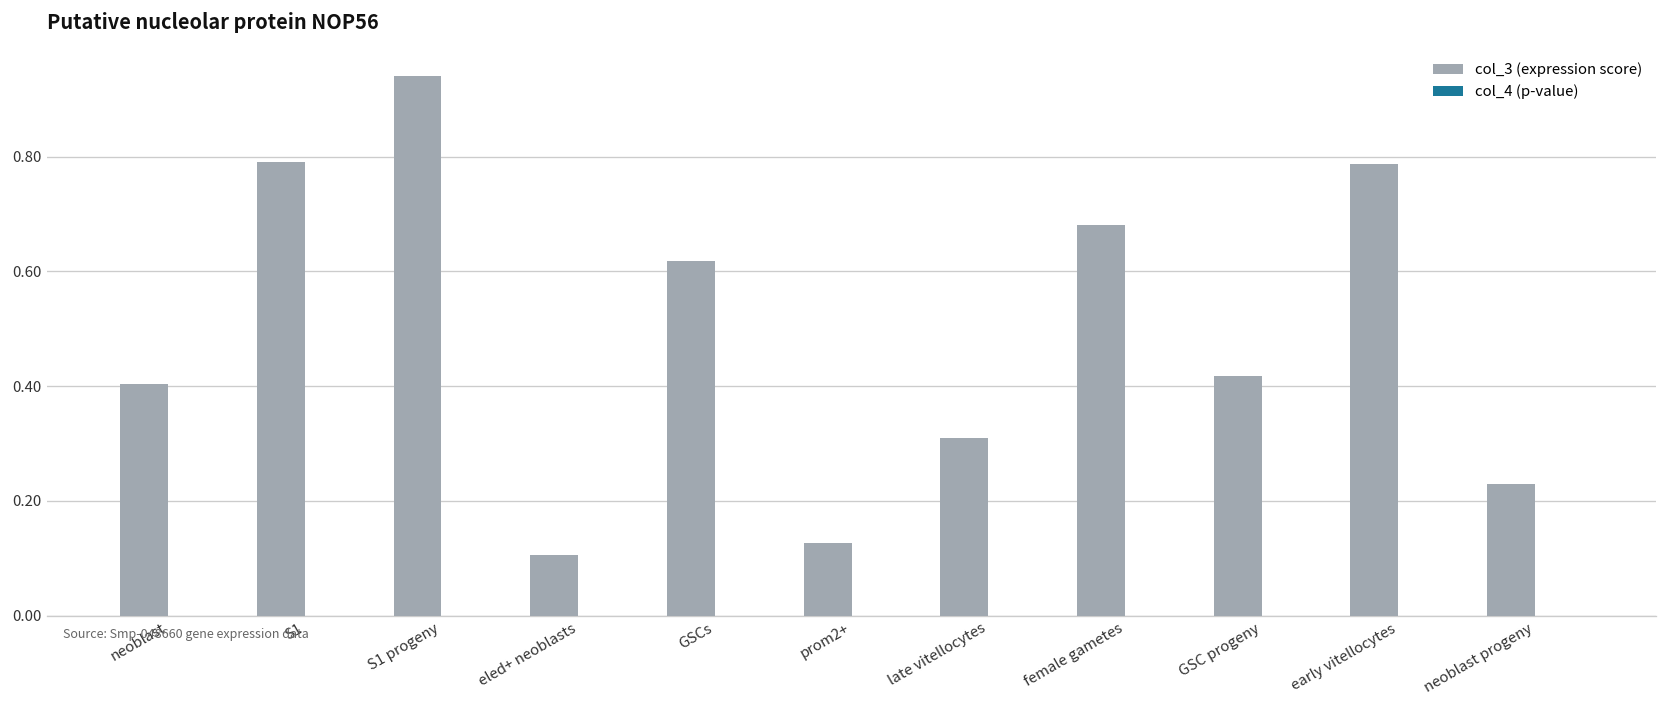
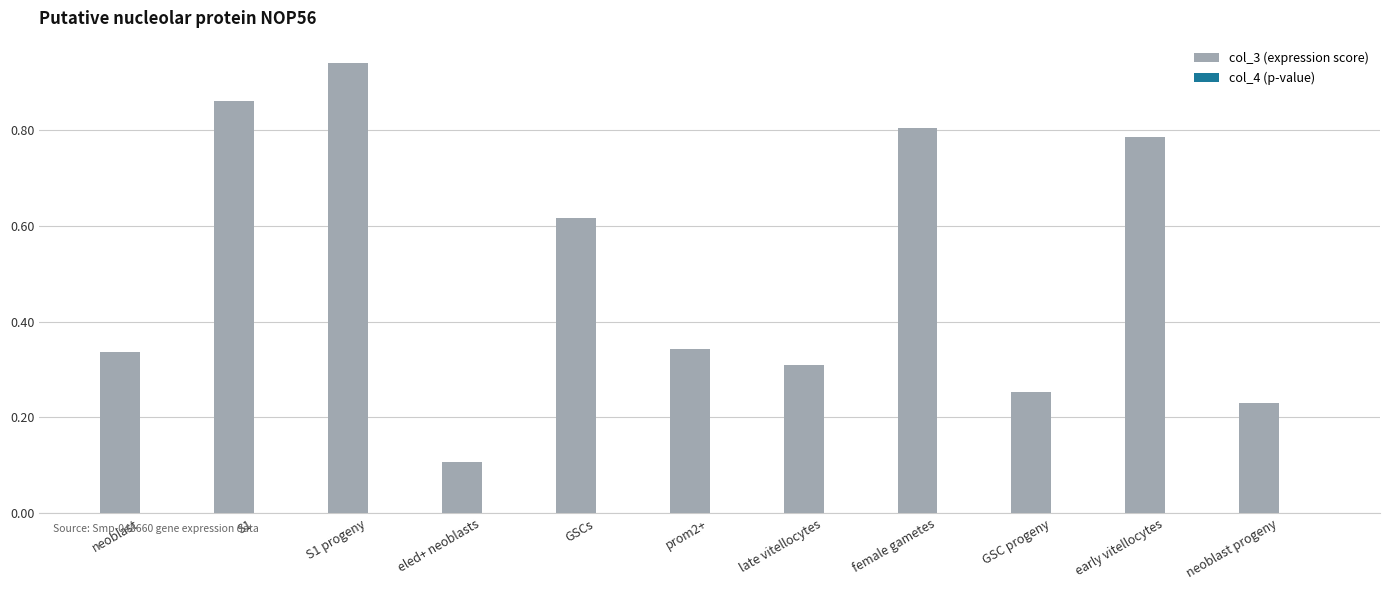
col_3 (expression score), neoblast: 0.40 -> 0.34
col_3 (expression score), S1: 0.79 -> 0.86
col_3 (expression score), prom2+: 0.13 -> 0.34
col_3 (expression score), female gametes: 0.68 -> 0.80
col_3 (expression score), GSC progeny: 0.42 -> 0.25
